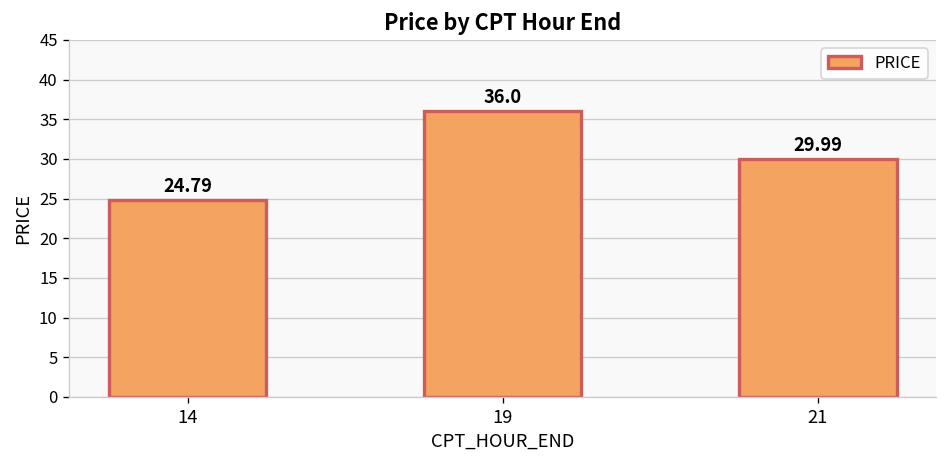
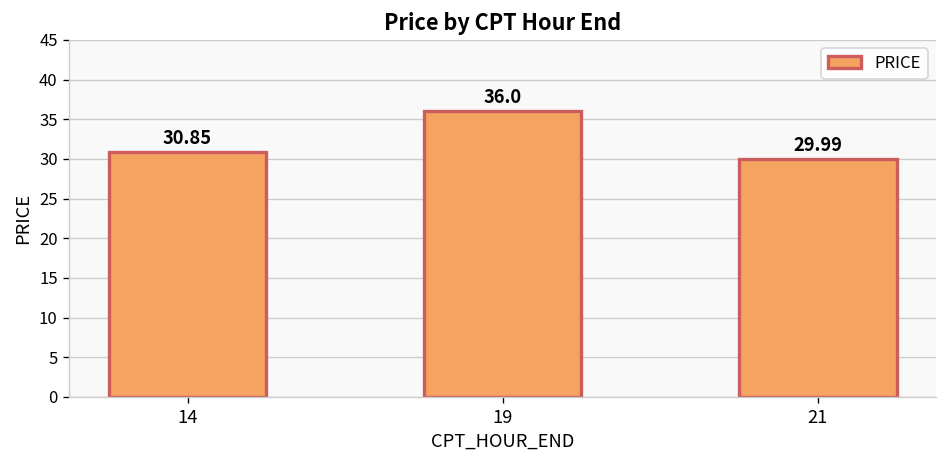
14: 24.79 -> 30.85
